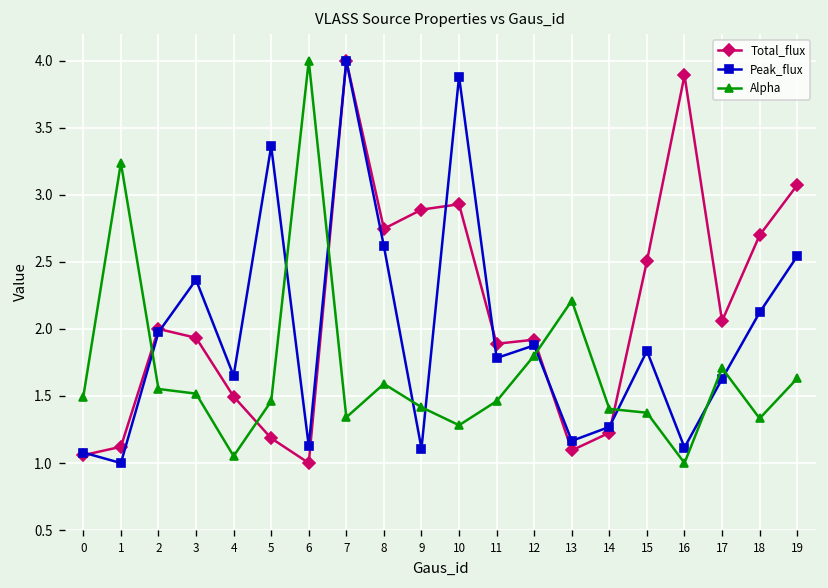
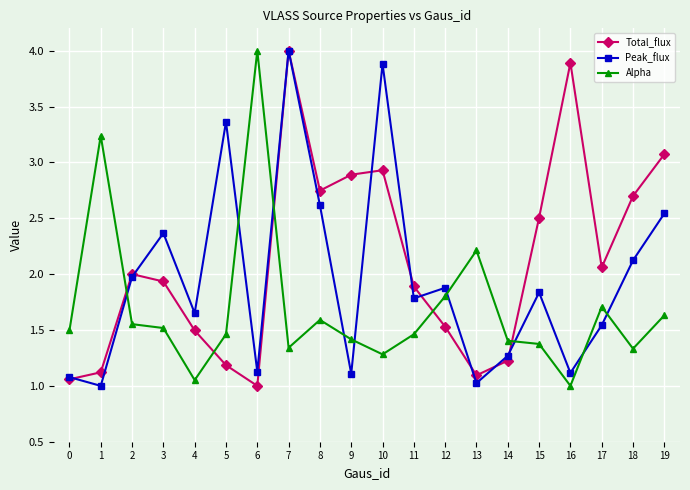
Total_flux, 12: 1.92 -> 1.53
Peak_flux, 13: 1.17 -> 1.02
Peak_flux, 17: 1.63 -> 1.54
